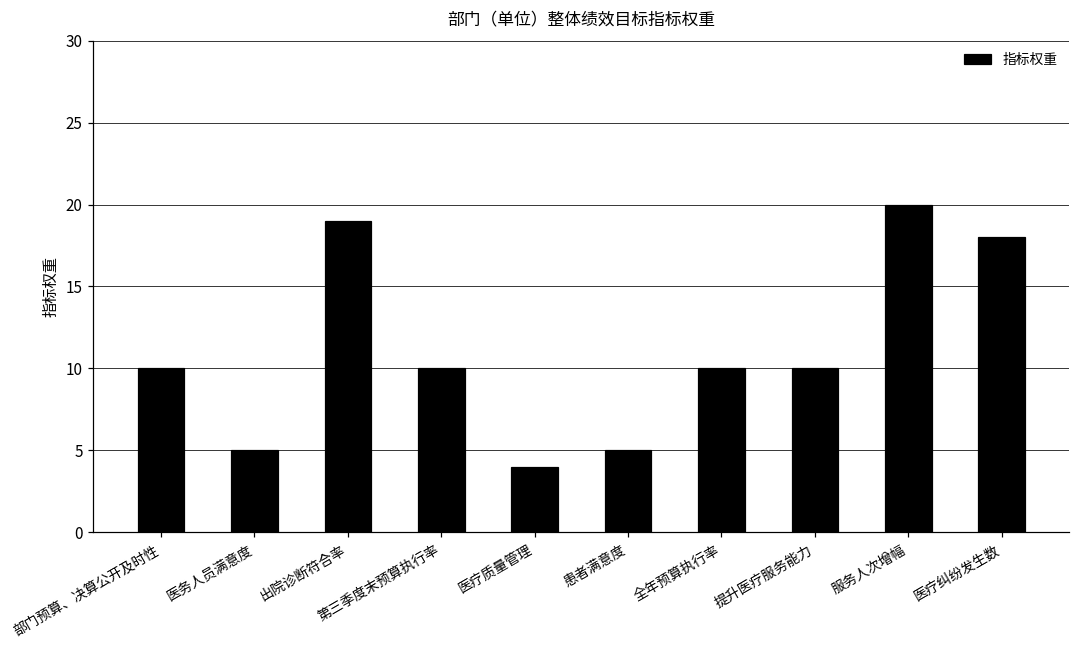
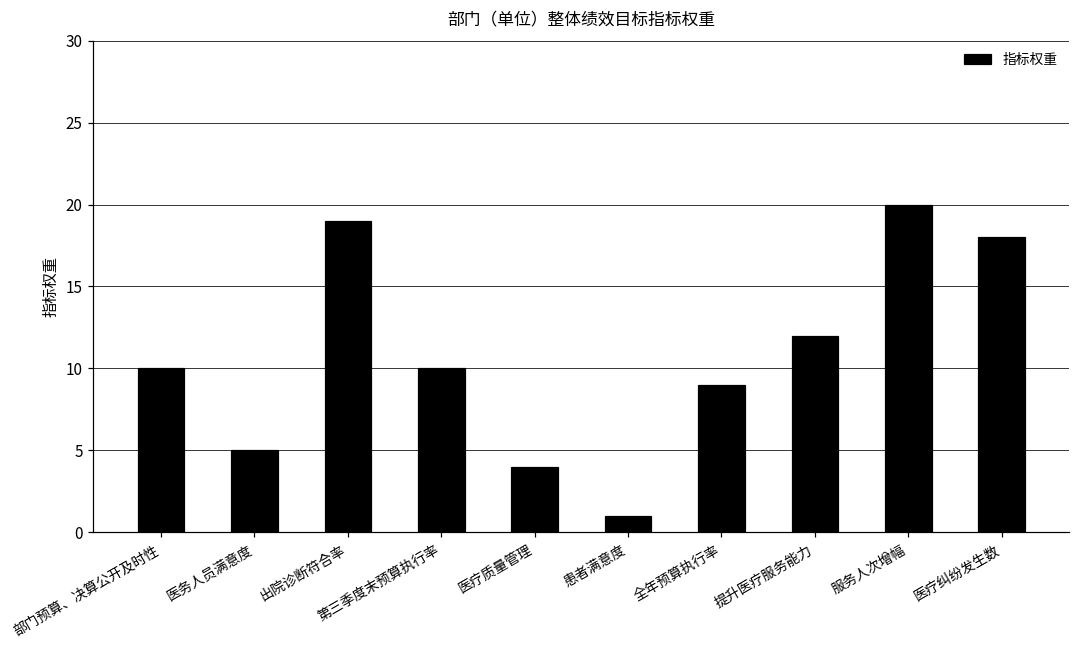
患者满意度: 5 -> 1
全年预算执行率: 10 -> 9
提升医疗服务能力: 10 -> 12
